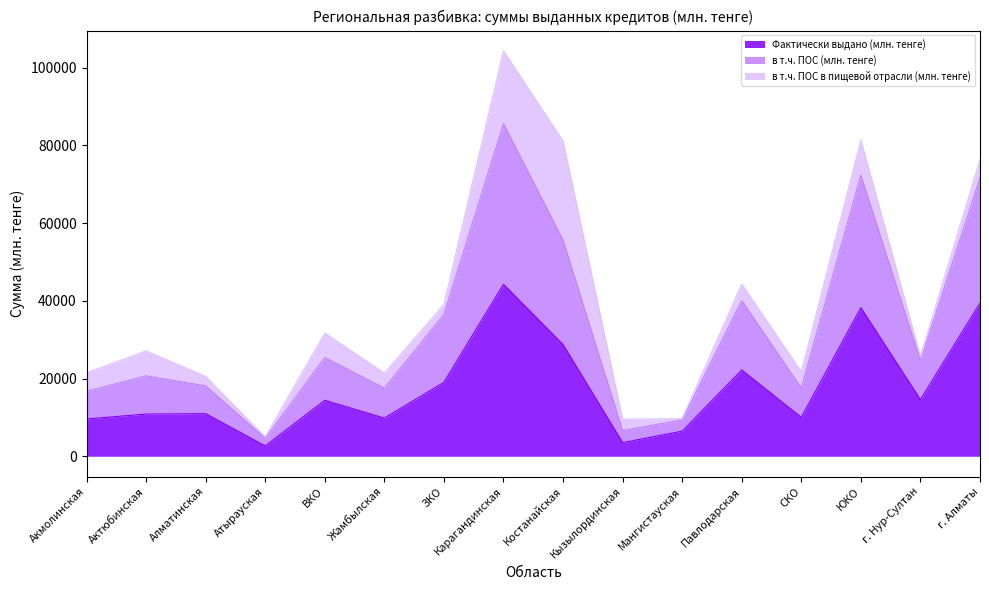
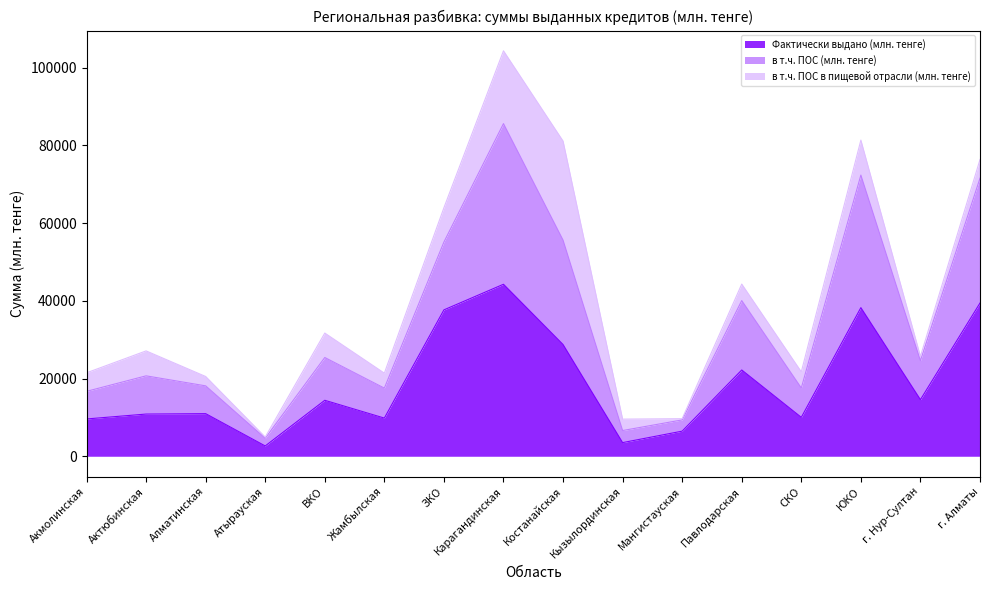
Фактически выдано (млн. тенге), ЗКО: 19000 -> 38000
в т.ч. ПОС в пищевой отрасли (млн. тенге), ЗКО: 3000 -> 9000
